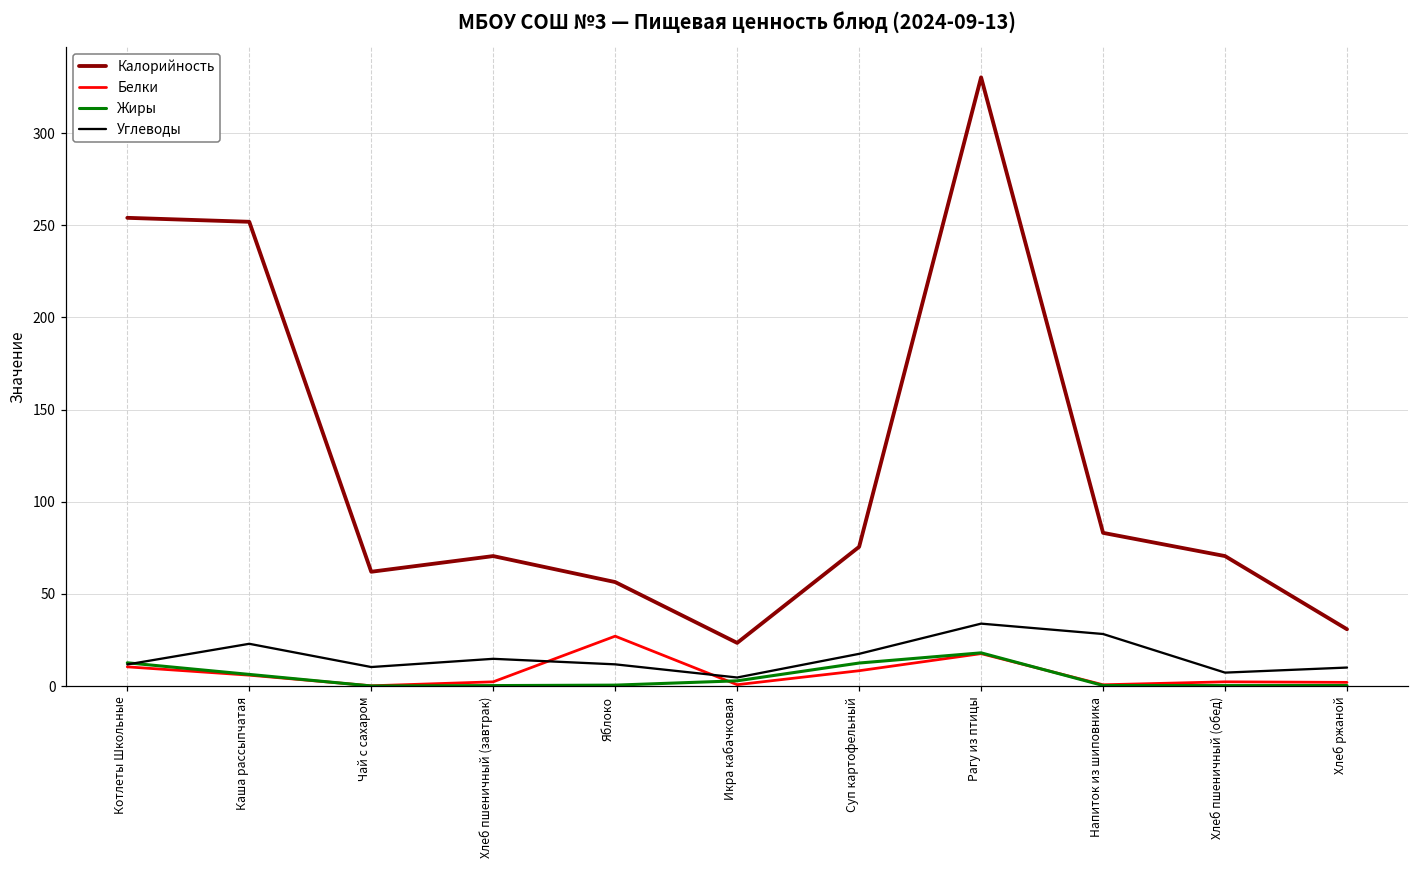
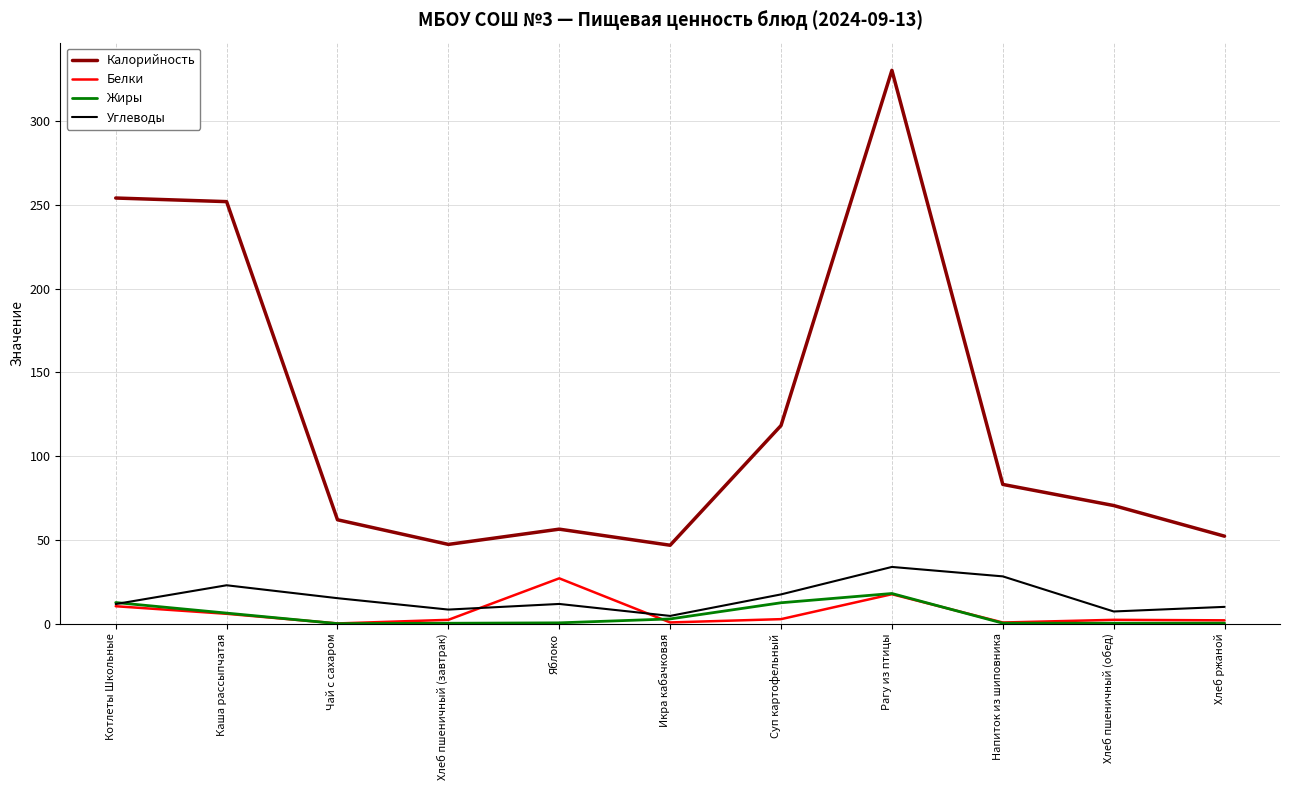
Углеводы, Чай с сахаром: 10 -> 15
Калорийность, Хлеб пшеничный (завтрак): 71 -> 47
Углеводы, Хлеб пшеничный (завтрак): 15 -> 8
Калорийность, Икра кабачковая: 23 -> 47
Калорийность, Суп картофельный: 76 -> 118
Белки, Суп картофельный: 8 -> 3
Калорийность, Хлеб ржаной: 31 -> 52
